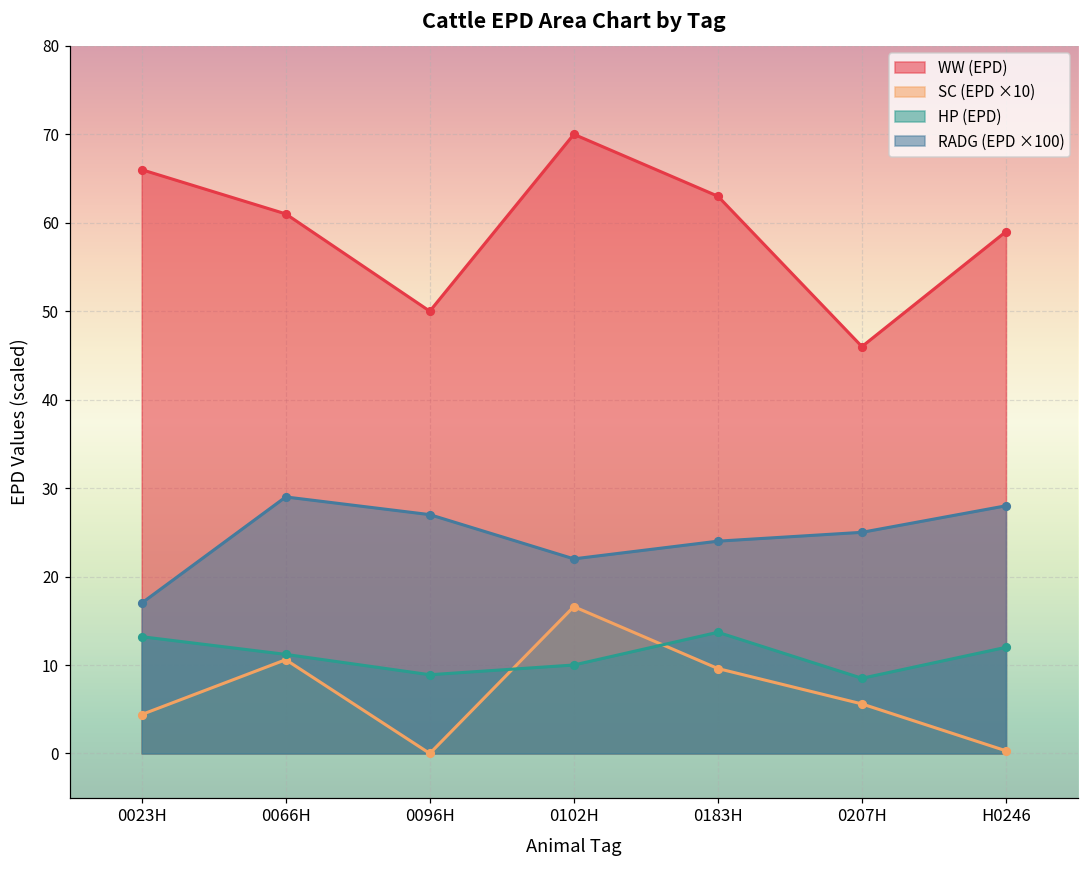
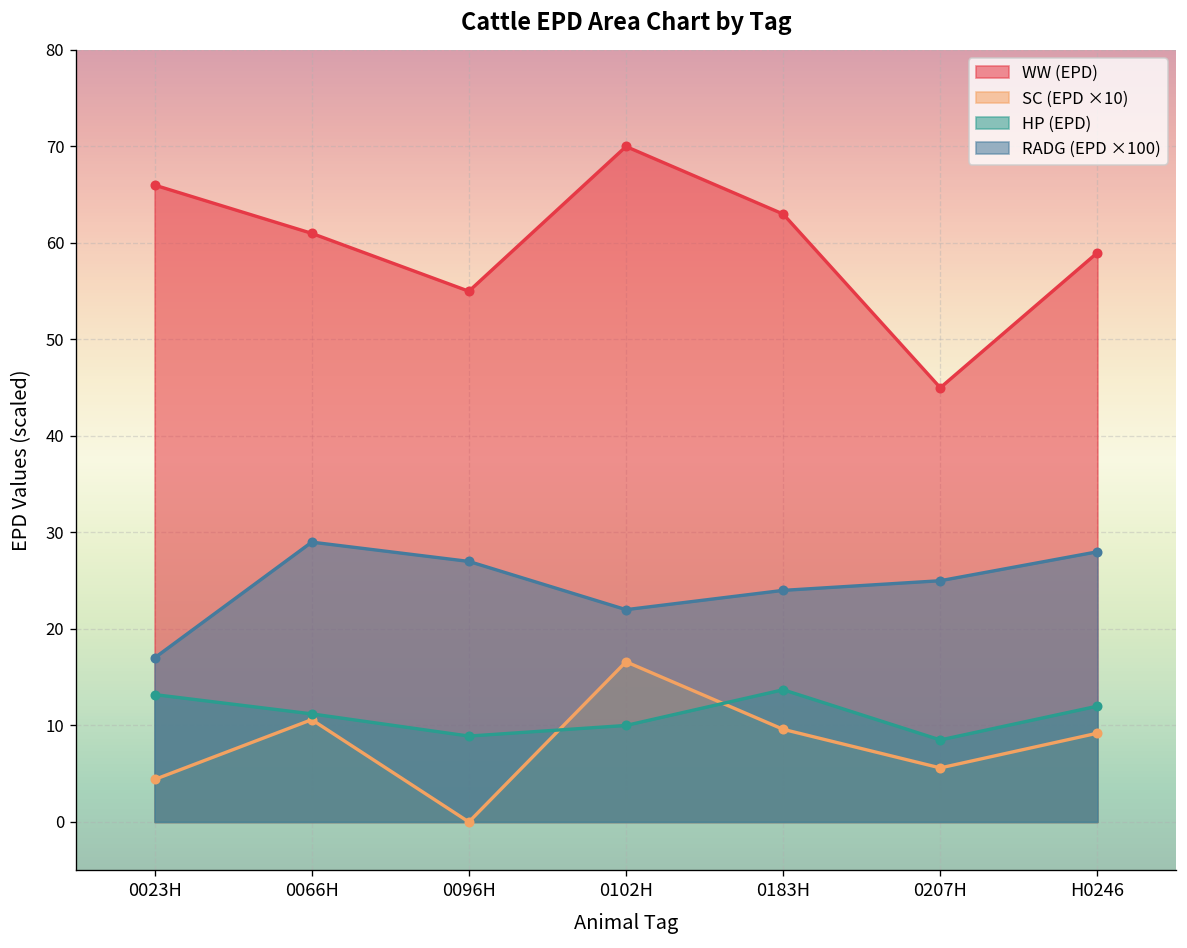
WW (EPD), 0096H: 50 -> 55
WW (EPD), 0207H: 46 -> 45
SC (EPD ×10), H0246: 0 -> 9
